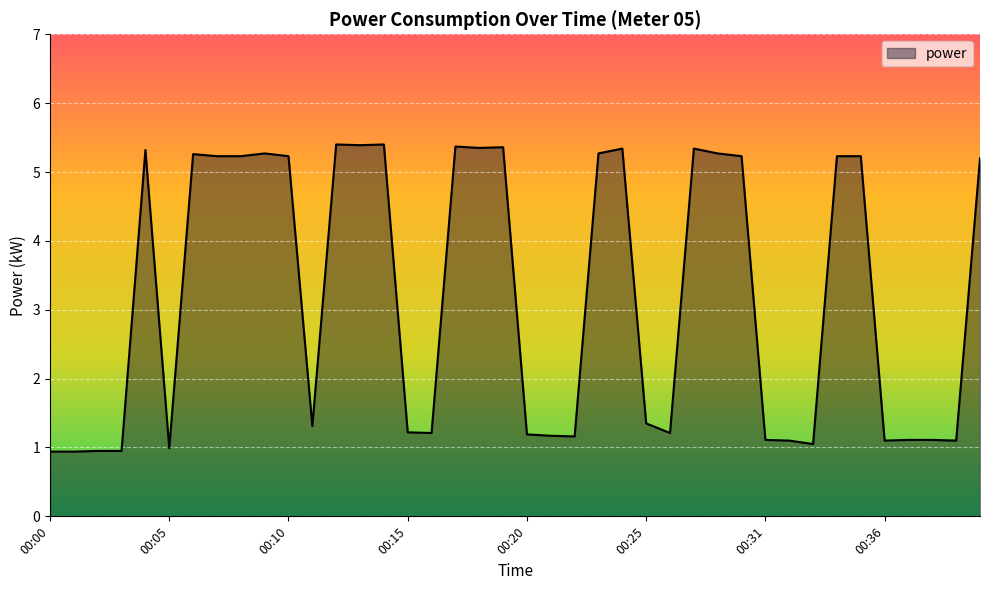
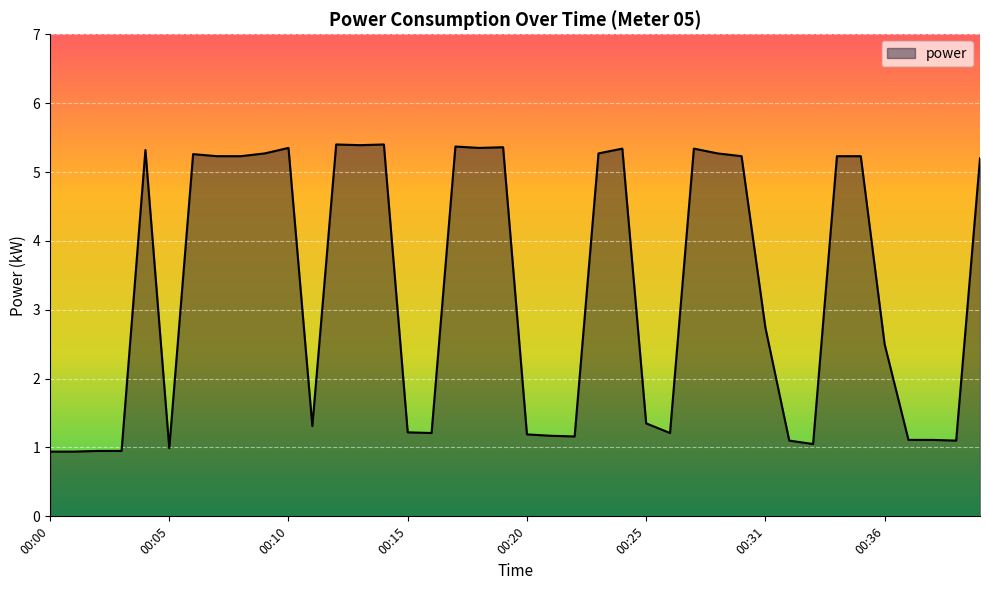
00:10: 5.2 -> 5.4
00:31: 1.1 -> 2.7
00:36: 1.1 -> 2.5
